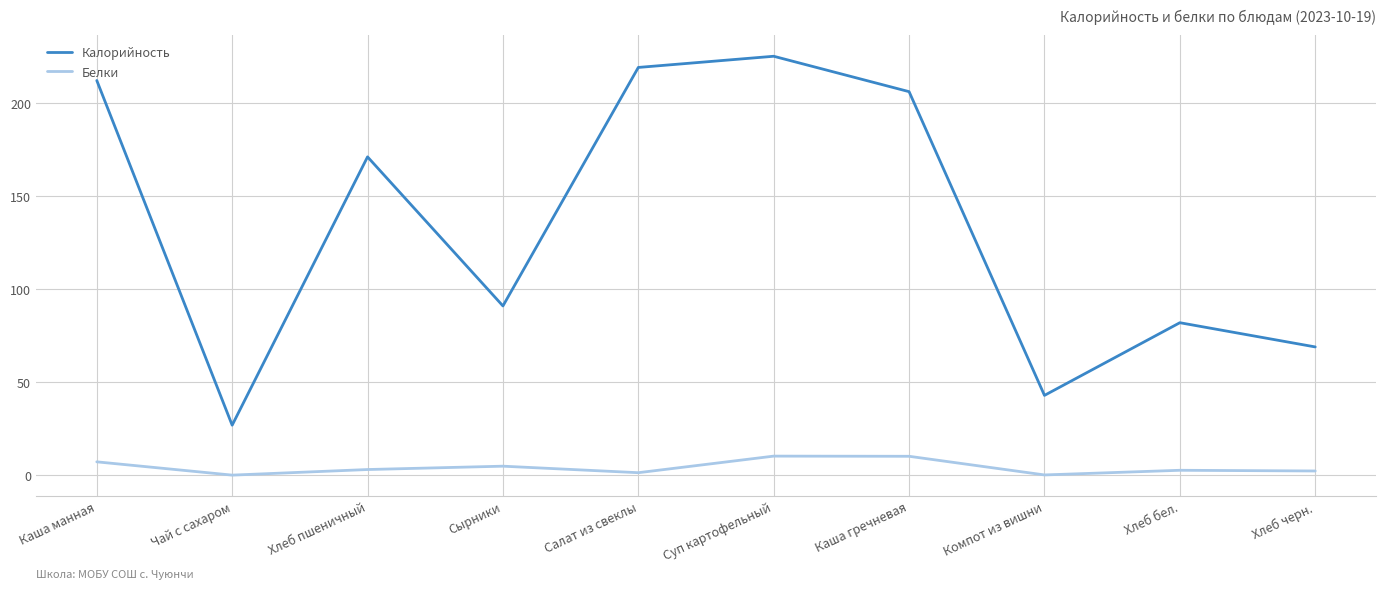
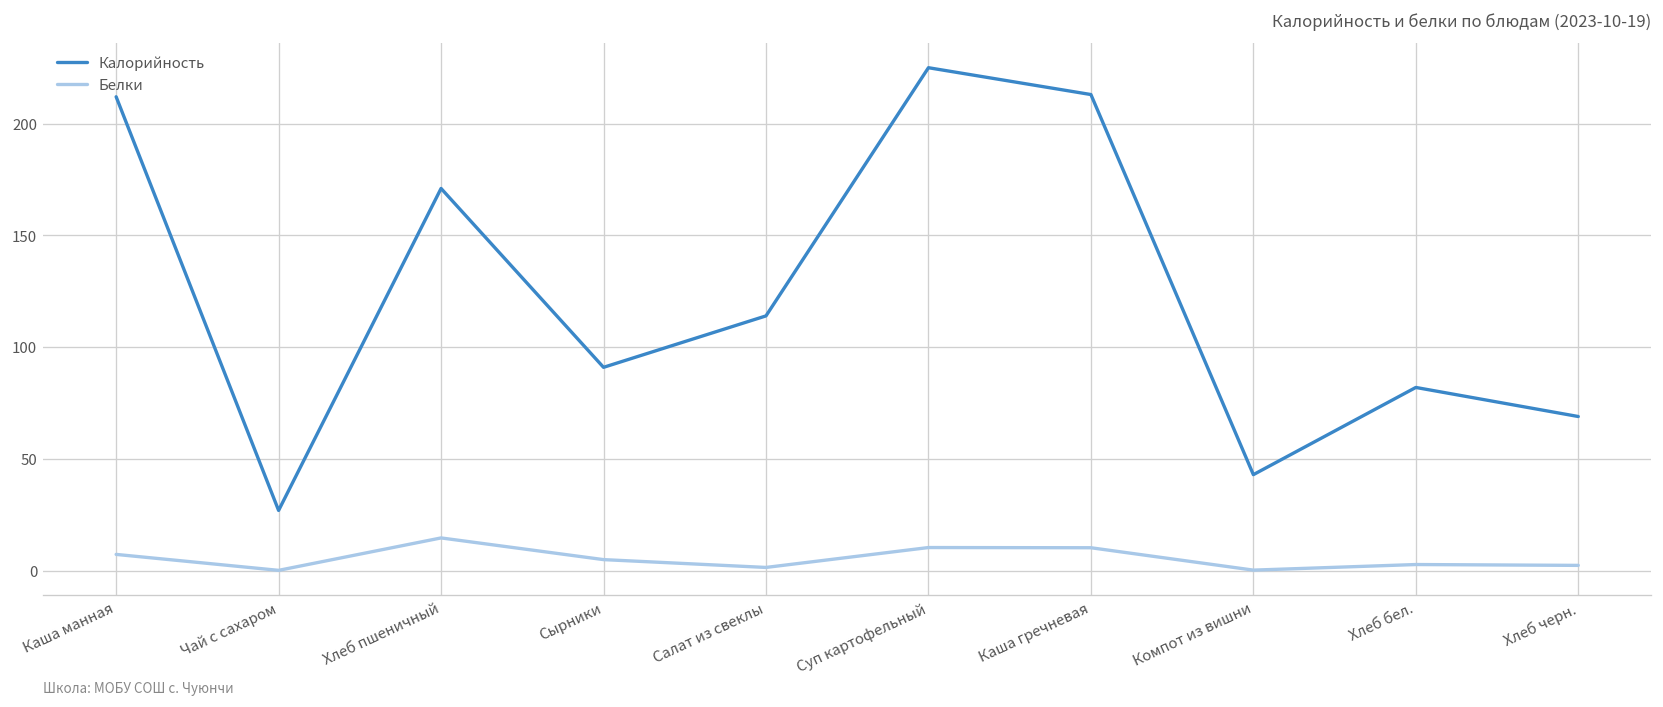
Белки, Хлеб пшеничный: 3 -> 15
Калорийность, Салат из свеклы: 219 -> 114
Калорийность, Каша гречневая: 206 -> 213
